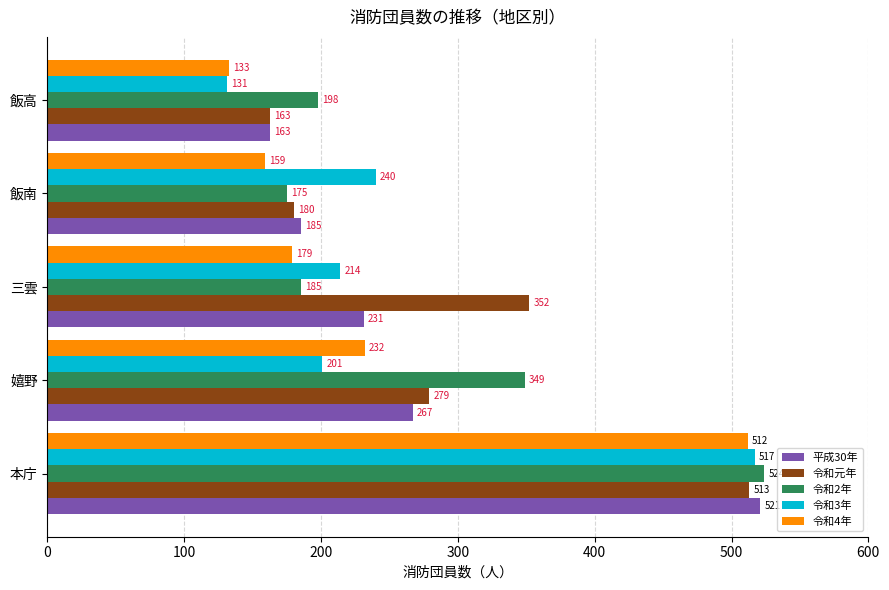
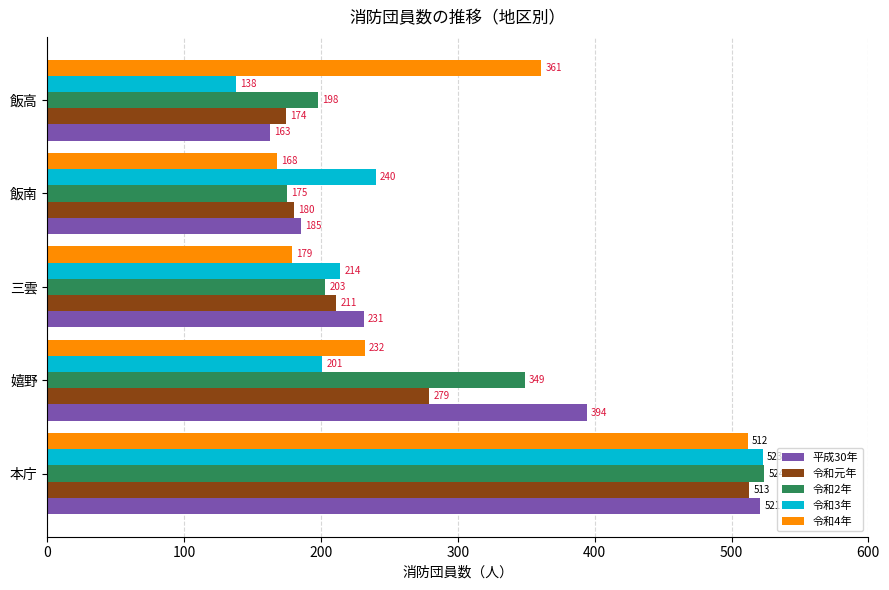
令和4年, 飯高: 133 -> 361
令和3年, 飯高: 131 -> 138
令和元年, 飯高: 163 -> 174
令和4年, 飯南: 159 -> 168
令和2年, 三雲: 185 -> 203
令和元年, 三雲: 352 -> 211
平成30年, 嬉野: 267 -> 394
令和3年, 本庁: 517 -> 523
